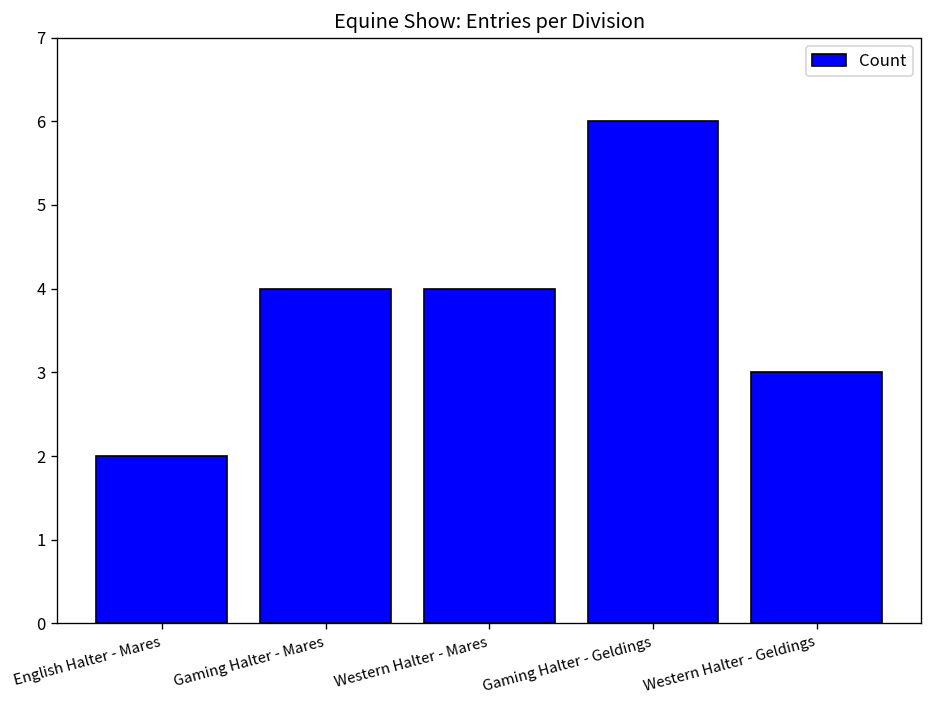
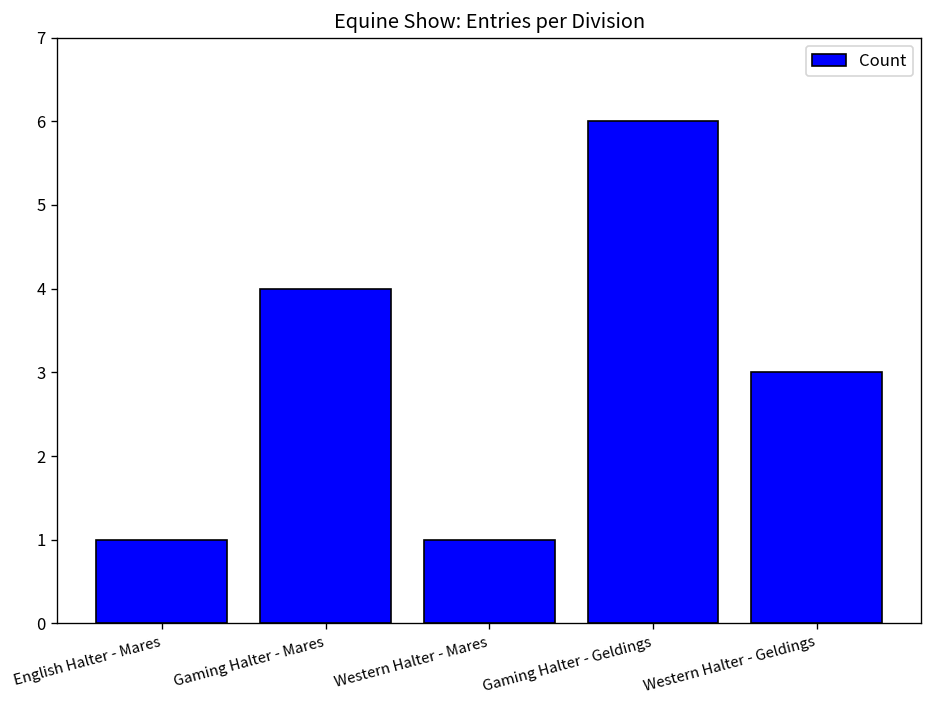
English Halter - Mares: 2 -> 1
Western Halter - Mares: 4 -> 1
